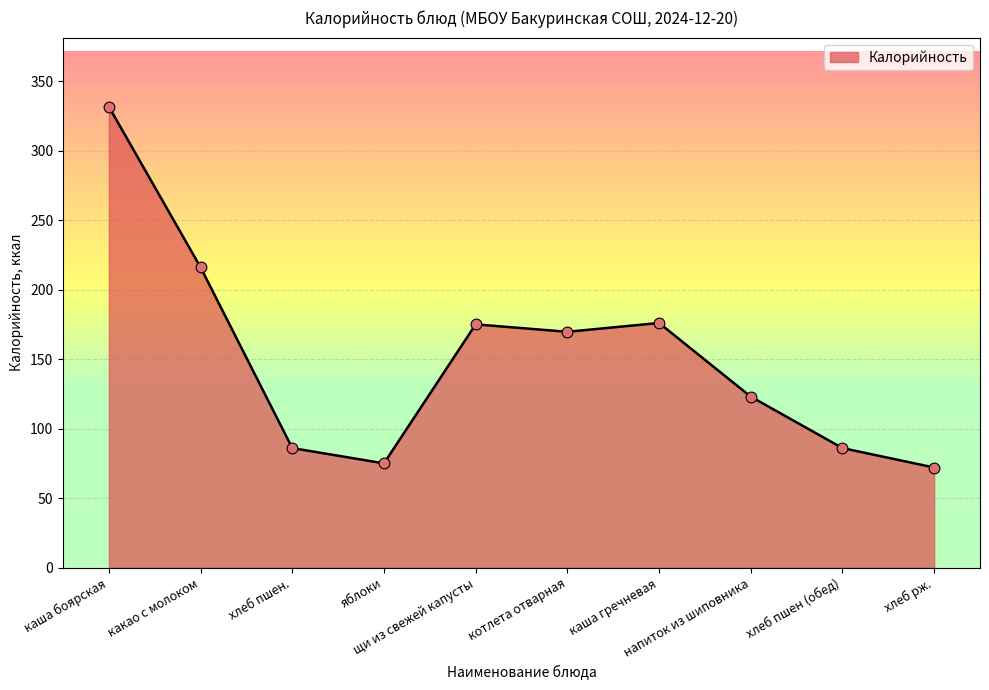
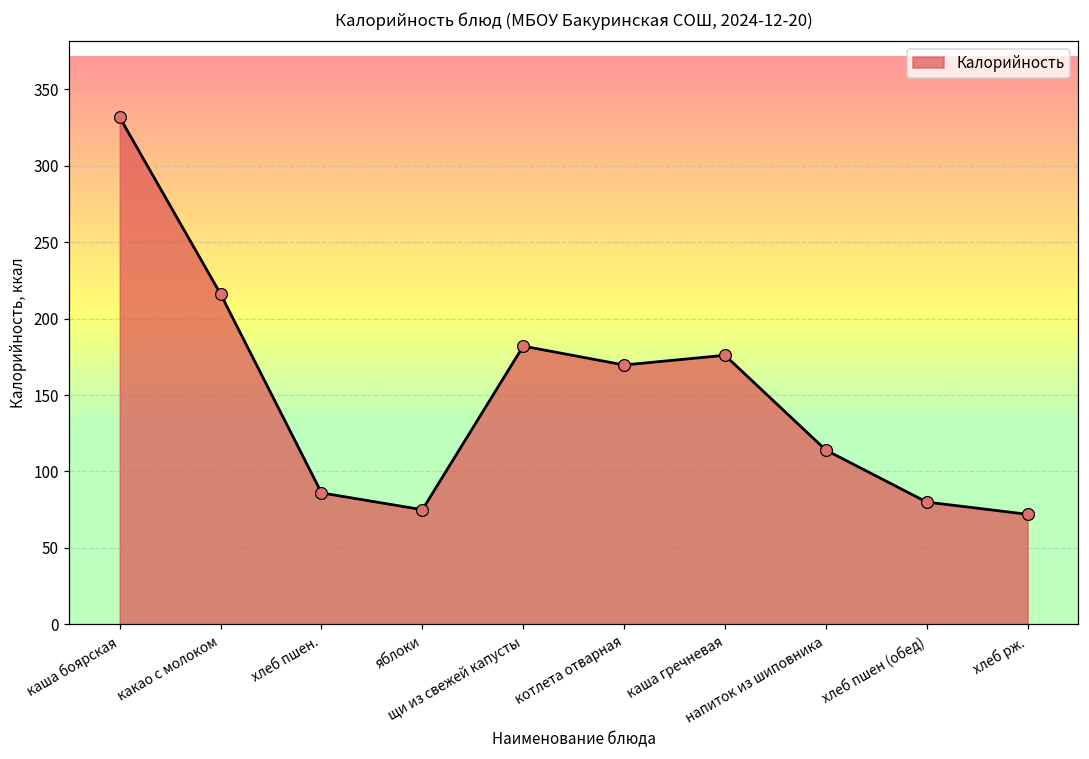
щи из свежей капусты: 175 -> 182
напиток из шиповника: 123 -> 114
хлеб пшен (обед): 86 -> 80
